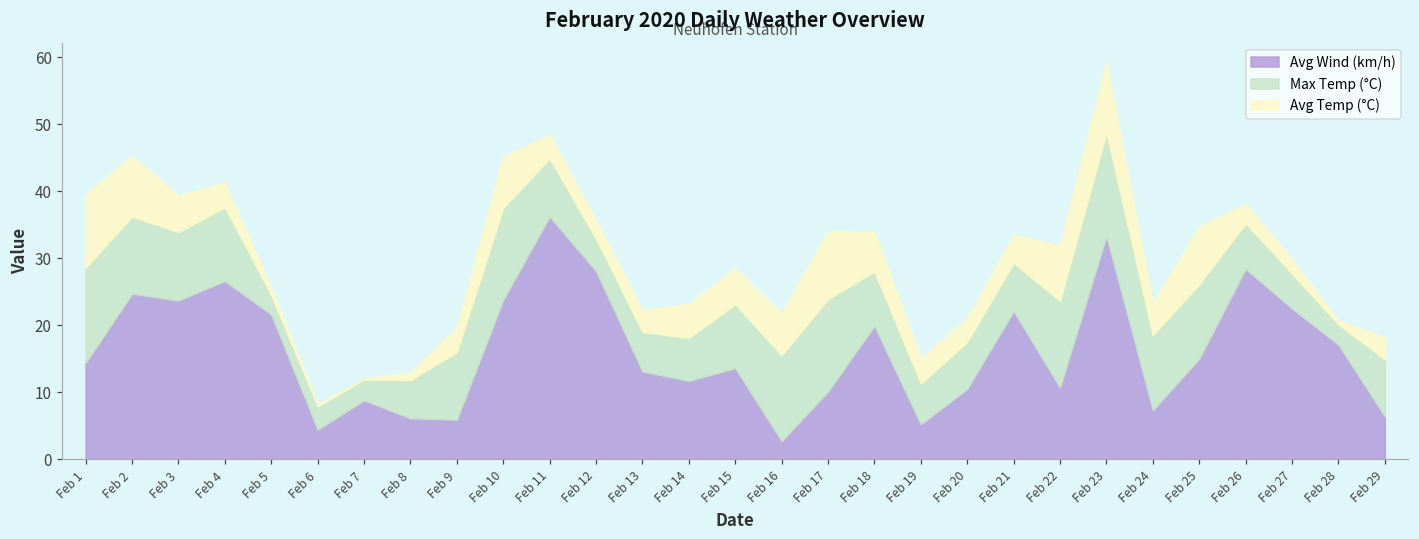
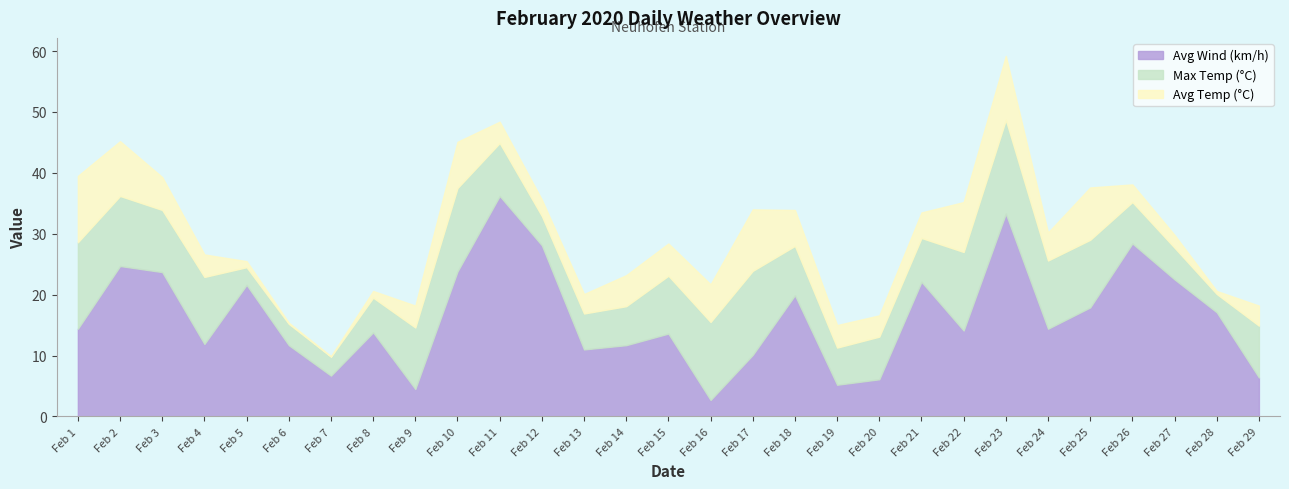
Avg Wind (km/h), Feb 4: 27 -> 12
Avg Wind (km/h), Feb 6: 4 -> 12
Avg Wind (km/h), Feb 7: 9 -> 7
Avg Wind (km/h), Feb 8: 6 -> 14
Avg Wind (km/h), Feb 9: 6 -> 5
Avg Wind (km/h), Feb 13: 13 -> 11
Avg Wind (km/h), Feb 20: 11 -> 6
Avg Wind (km/h), Feb 22: 11 -> 14
Avg Wind (km/h), Feb 24: 7 -> 14
Avg Wind (km/h), Feb 25: 15 -> 18
